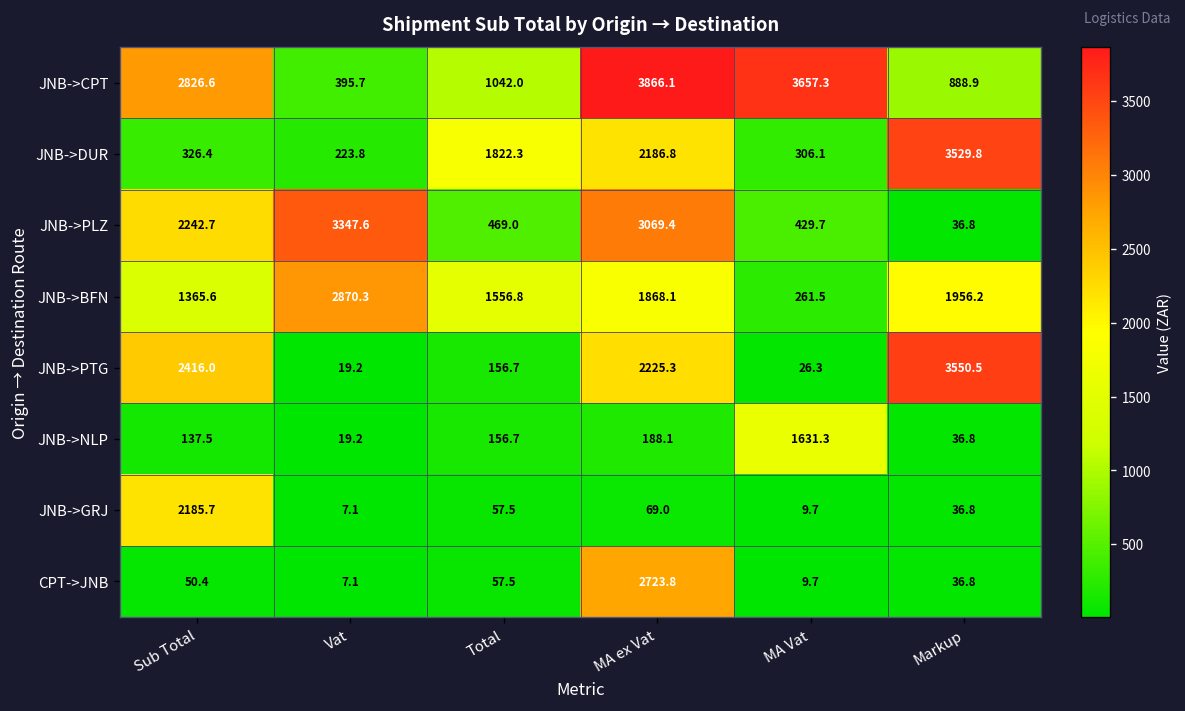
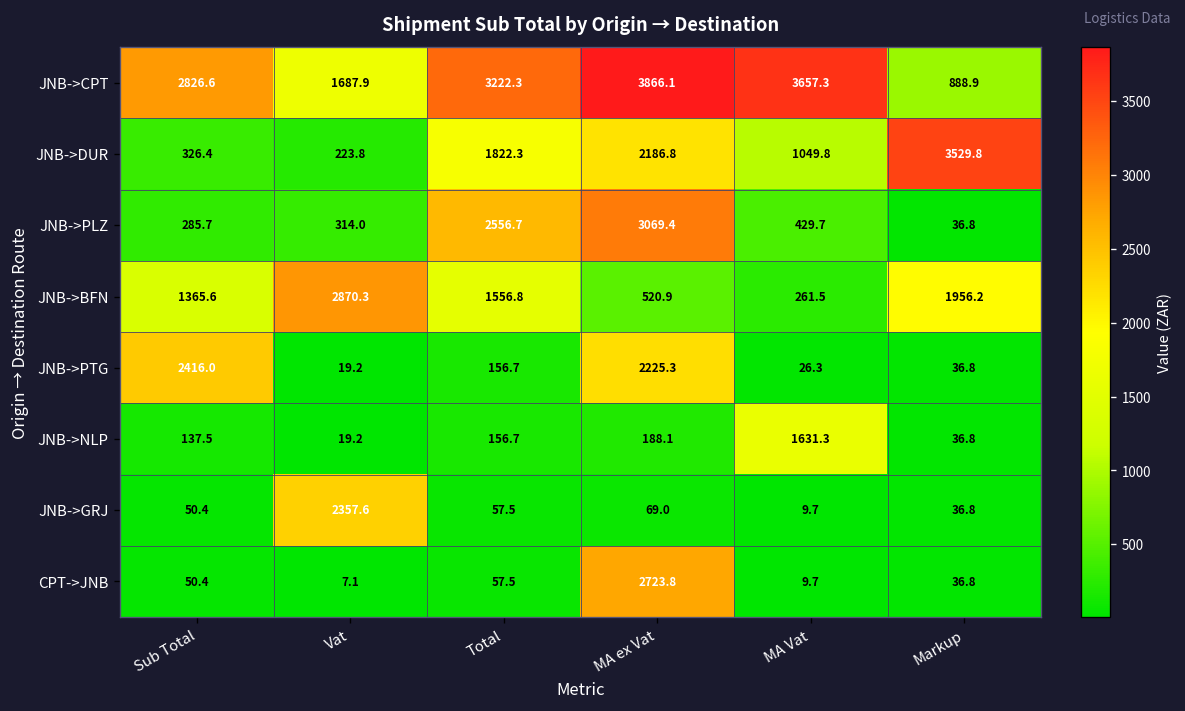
JNB->CPT, Vat: 395.7 -> 1687.9
JNB->CPT, Total: 1042.0 -> 3222.3
JNB->DUR, MA Vat: 306.1 -> 1049.8
JNB->PLZ, Sub Total: 2242.7 -> 285.7
JNB->PLZ, Vat: 3347.6 -> 314.0
JNB->PLZ, Total: 469.0 -> 2556.7
JNB->BFN, MA ex Vat: 1868.1 -> 520.9
JNB->PTG, Markup: 3550.5 -> 36.8
JNB->GRJ, Sub Total: 2185.7 -> 50.4
JNB->GRJ, Vat: 7.1 -> 2357.6
